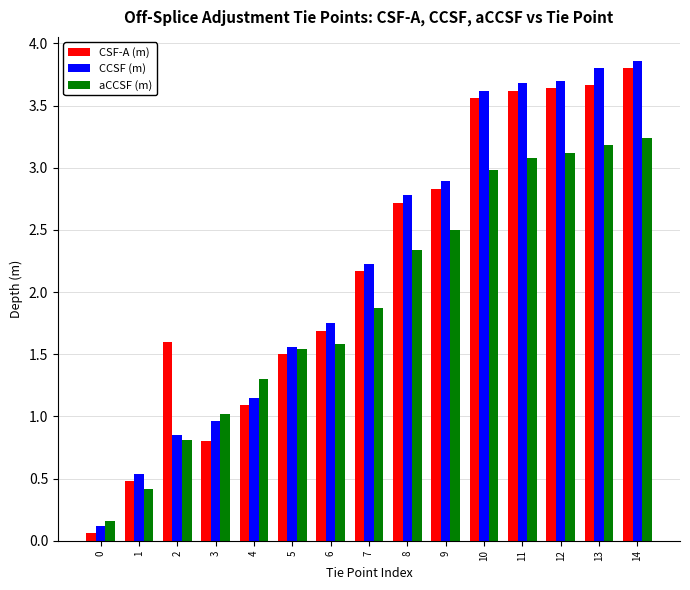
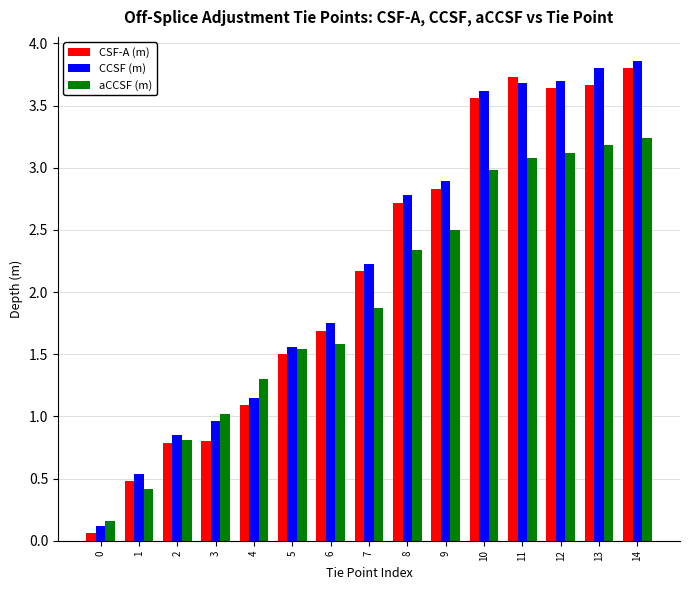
CSF-A (m), 2: 1.60 -> 0.79
CSF-A (m), 11: 3.62 -> 3.73
